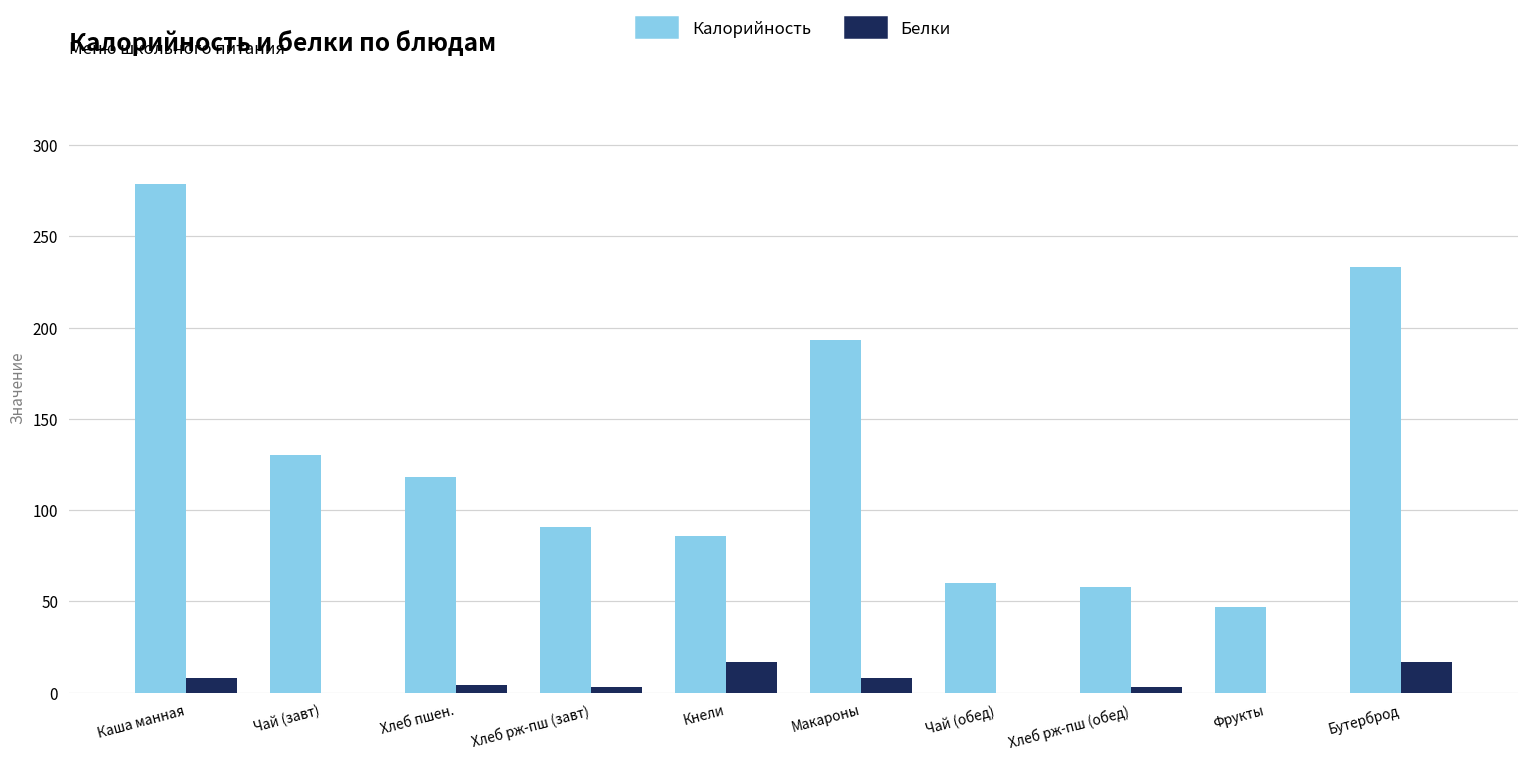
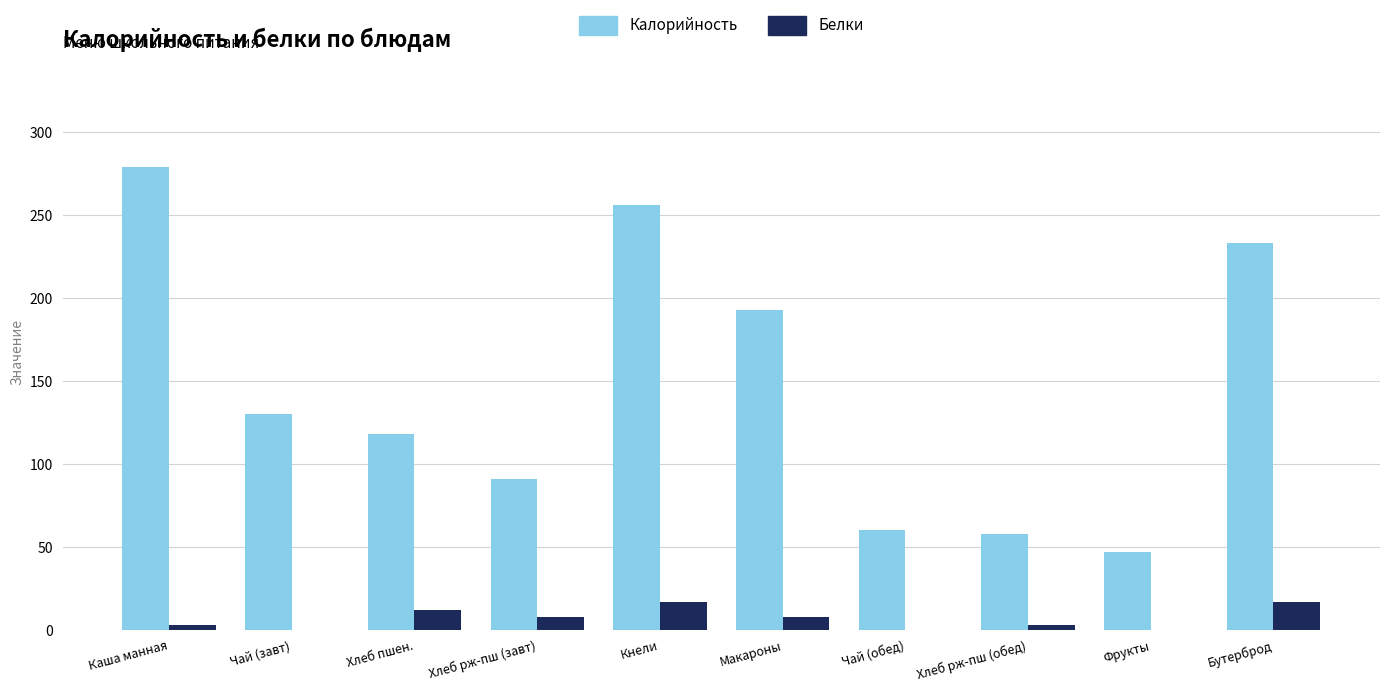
Белки, Каша манная: 8 -> 3
Белки, Хлеб пшен.: 4 -> 12
Белки, Хлеб рж-пш (завт): 3 -> 8
Калорийность, Кнели: 86 -> 256
